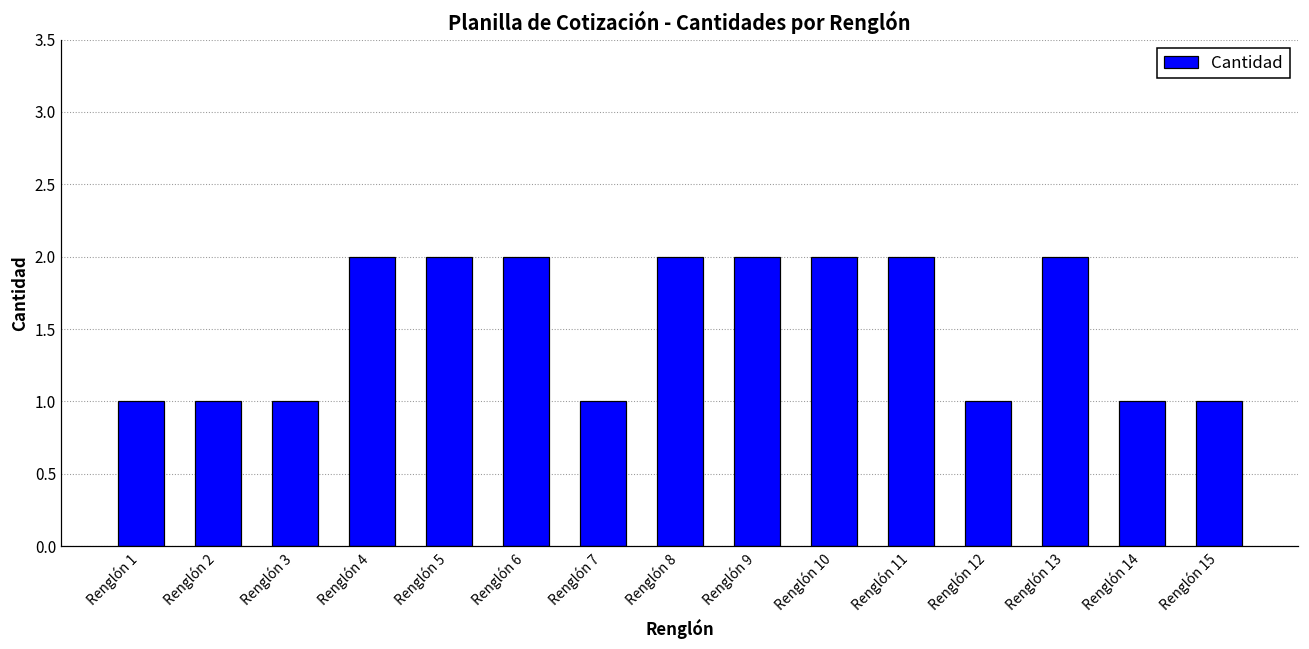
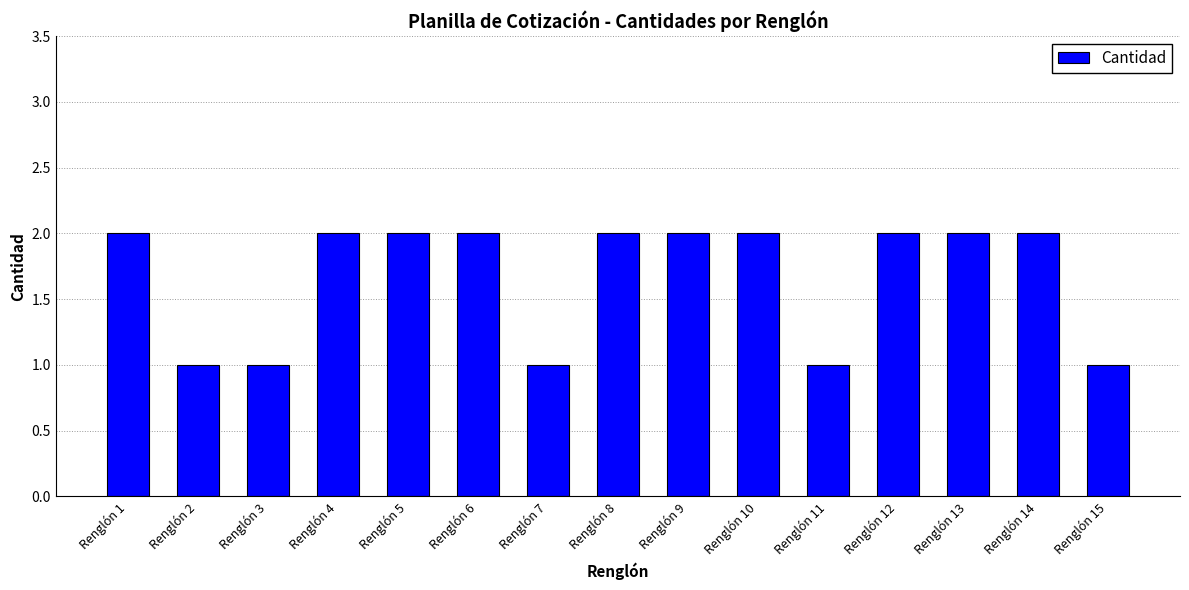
Renglón 1: 1 -> 2
Renglón 11: 2 -> 1
Renglón 12: 1 -> 2
Renglón 14: 1 -> 2
